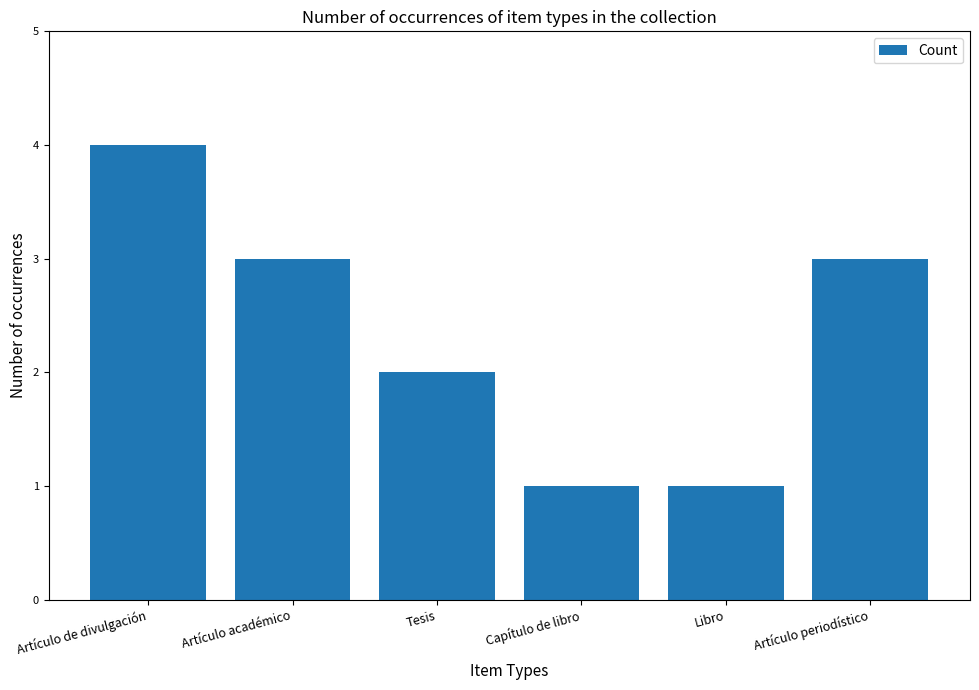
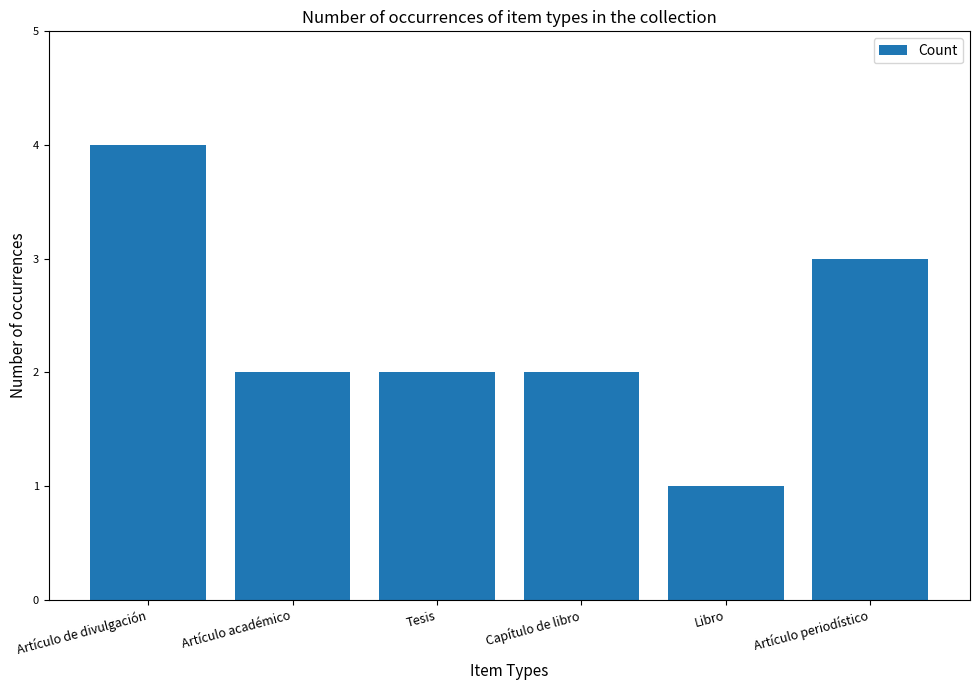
Artículo académico: 3 -> 2
Capítulo de libro: 1 -> 2
